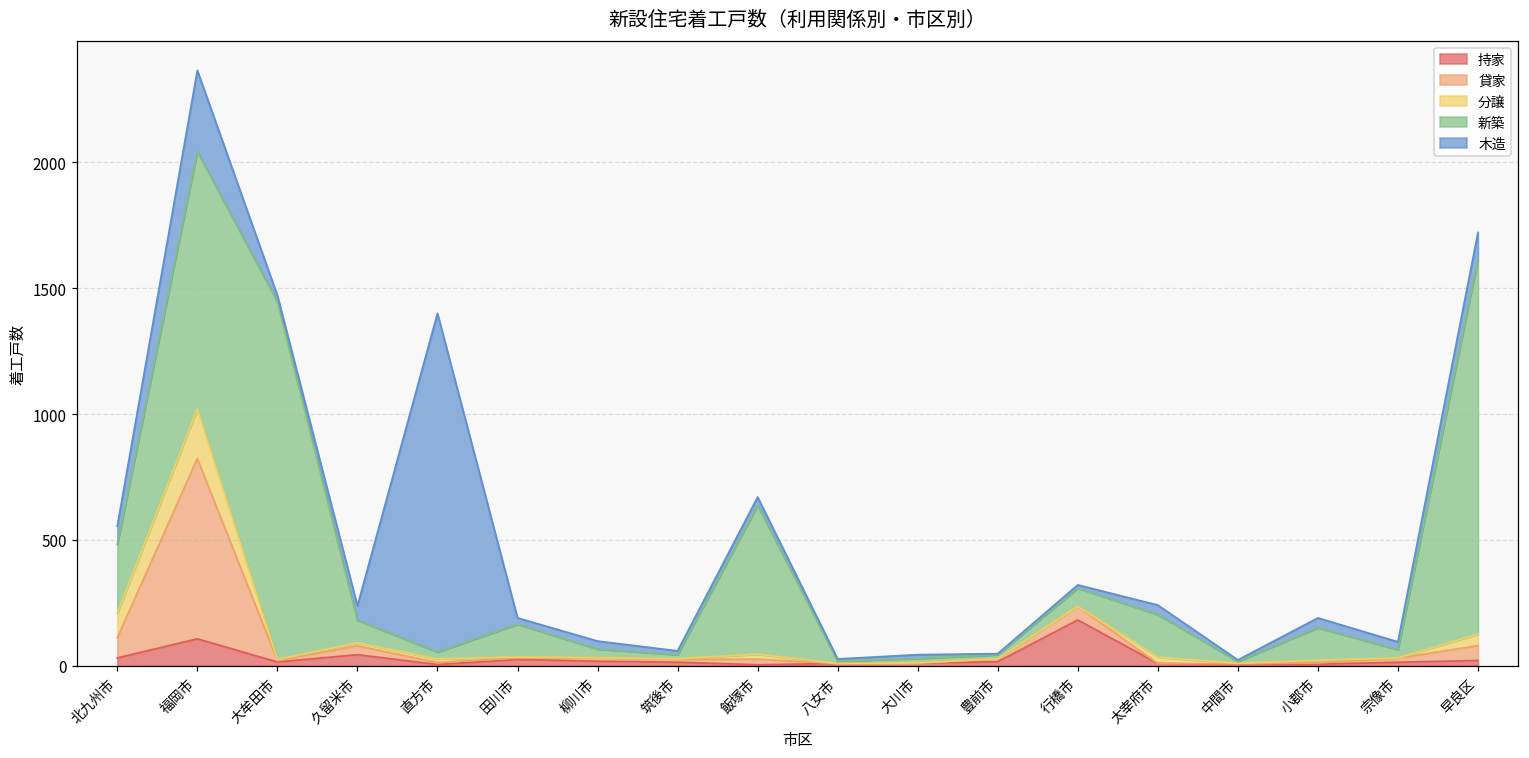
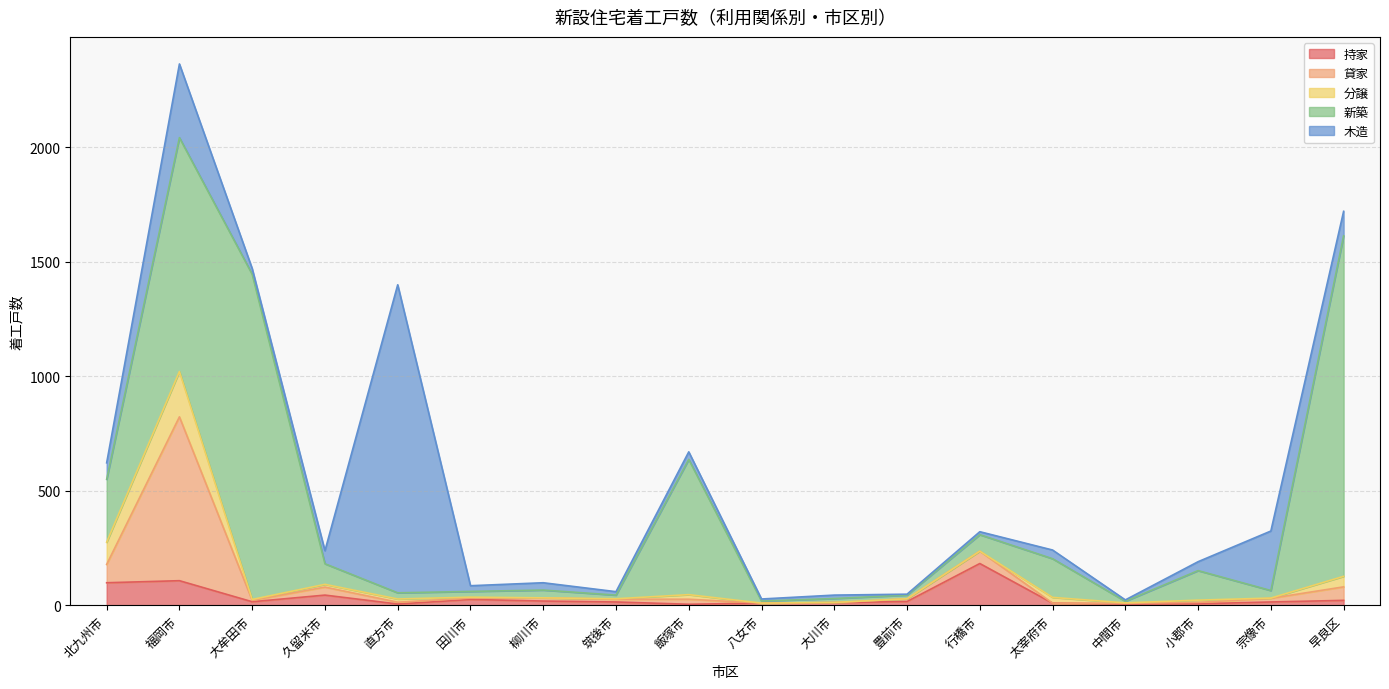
持家, 北九州市: 30 -> 100
新築, 田川市: 130 -> 30
木造, 宗像市: 30 -> 260
